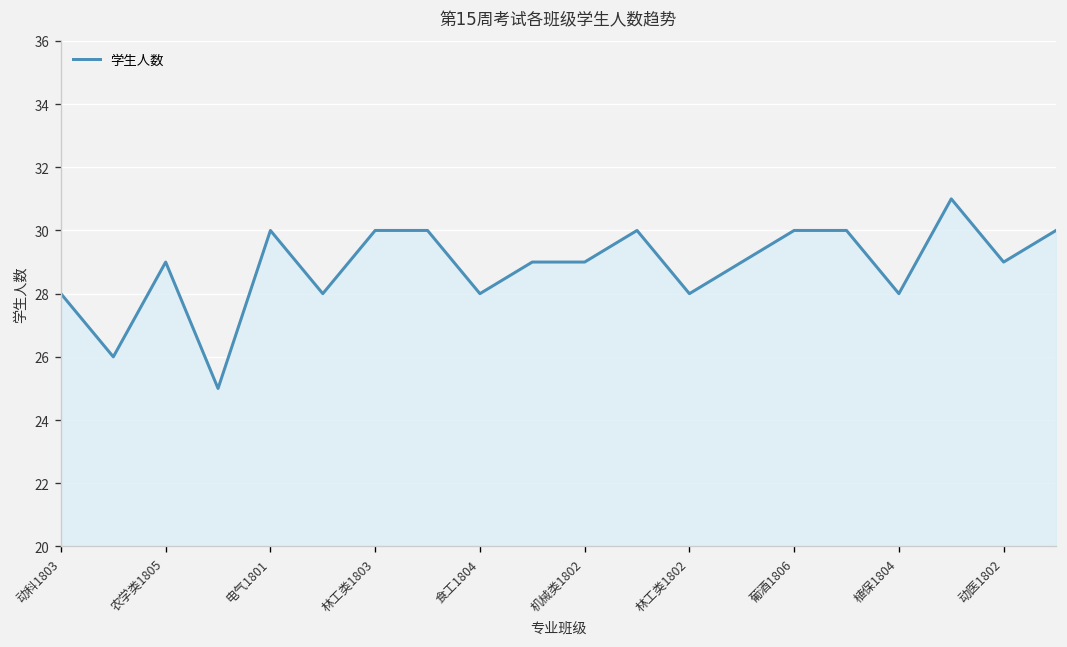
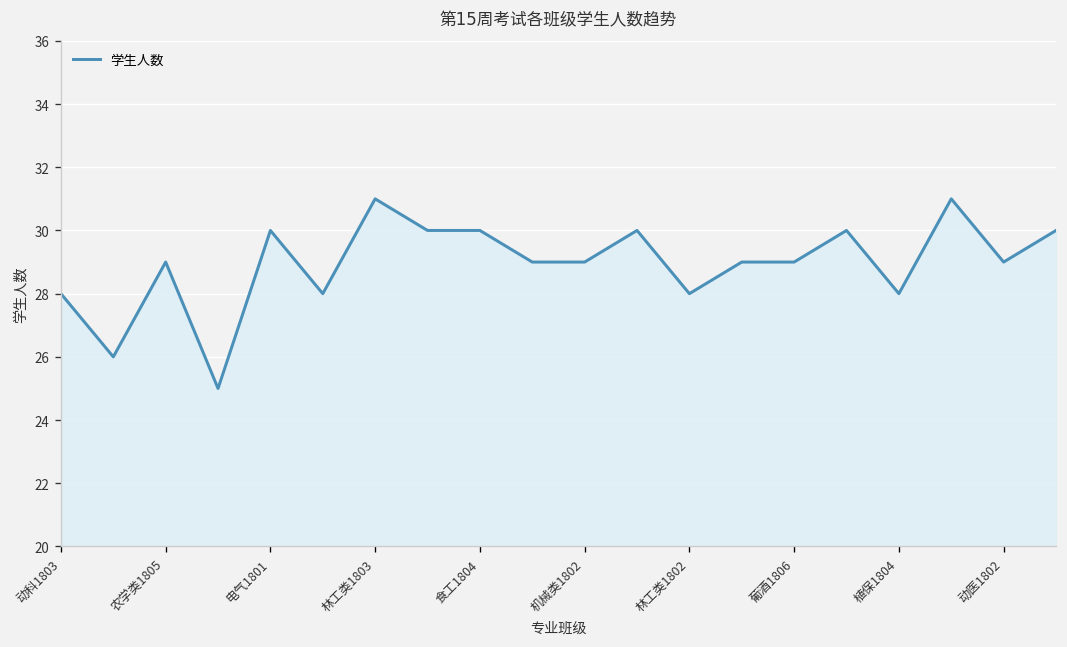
林工类1803: 30 -> 31
食工1804: 28 -> 30
葡酒1806: 30 -> 29
